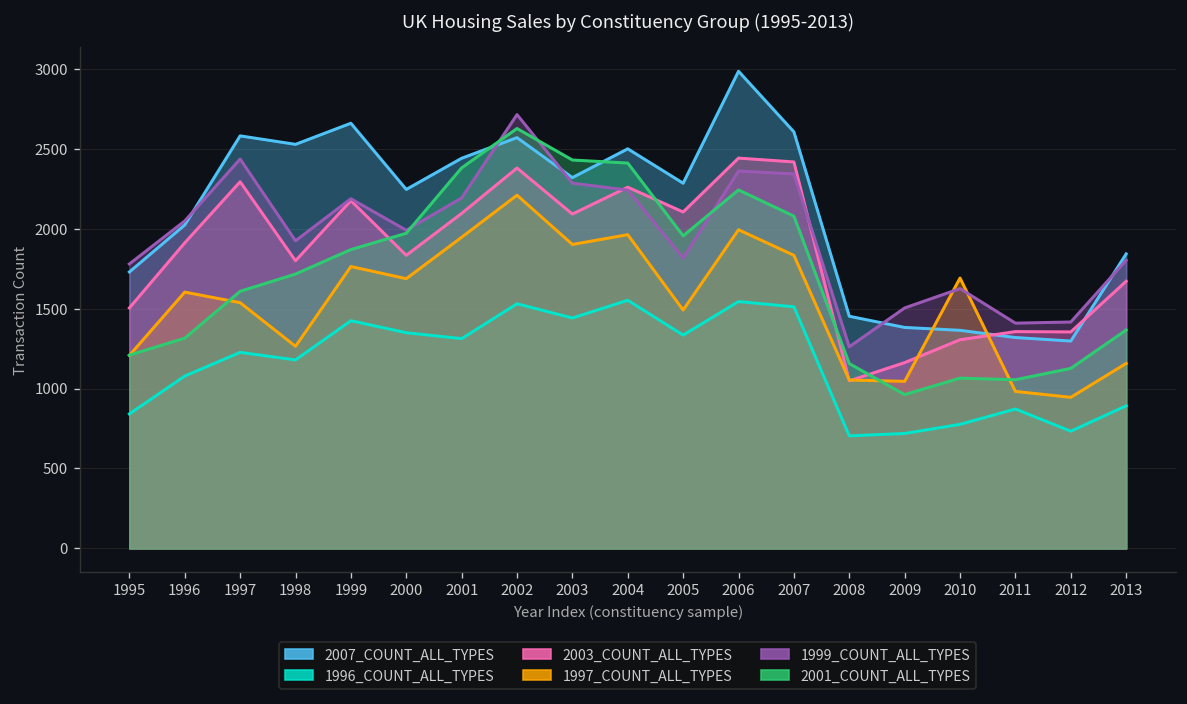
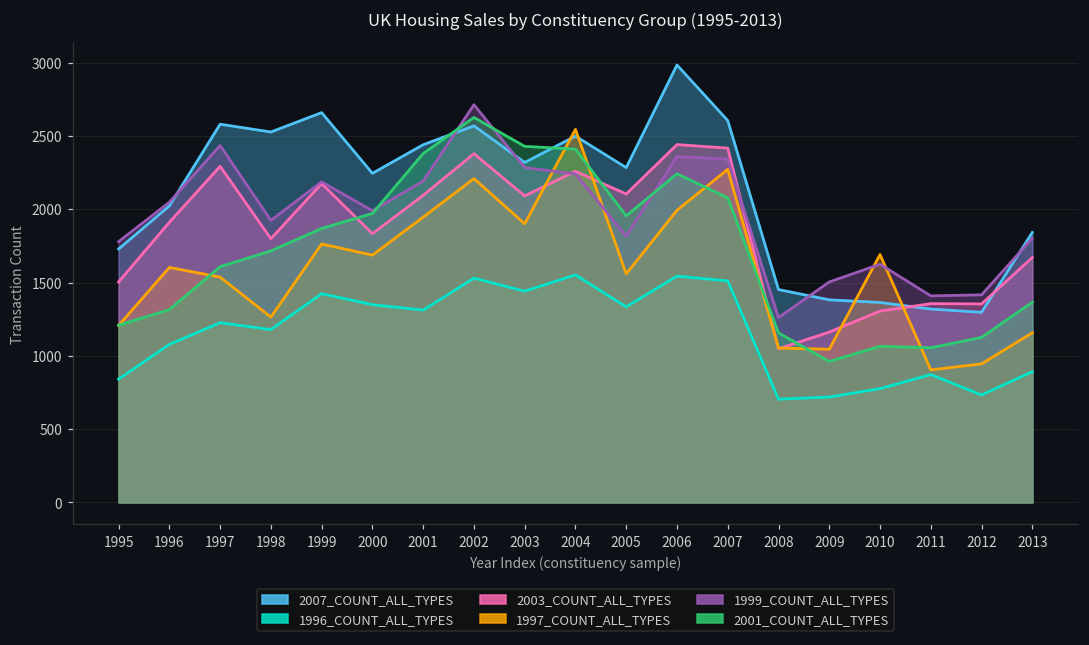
1997_COUNT_ALL_TYPES, 2004: 1960 -> 2550
1997_COUNT_ALL_TYPES, 2005: 1490 -> 1560
1997_COUNT_ALL_TYPES, 2007: 1830 -> 2270
1997_COUNT_ALL_TYPES, 2011: 980 -> 900
